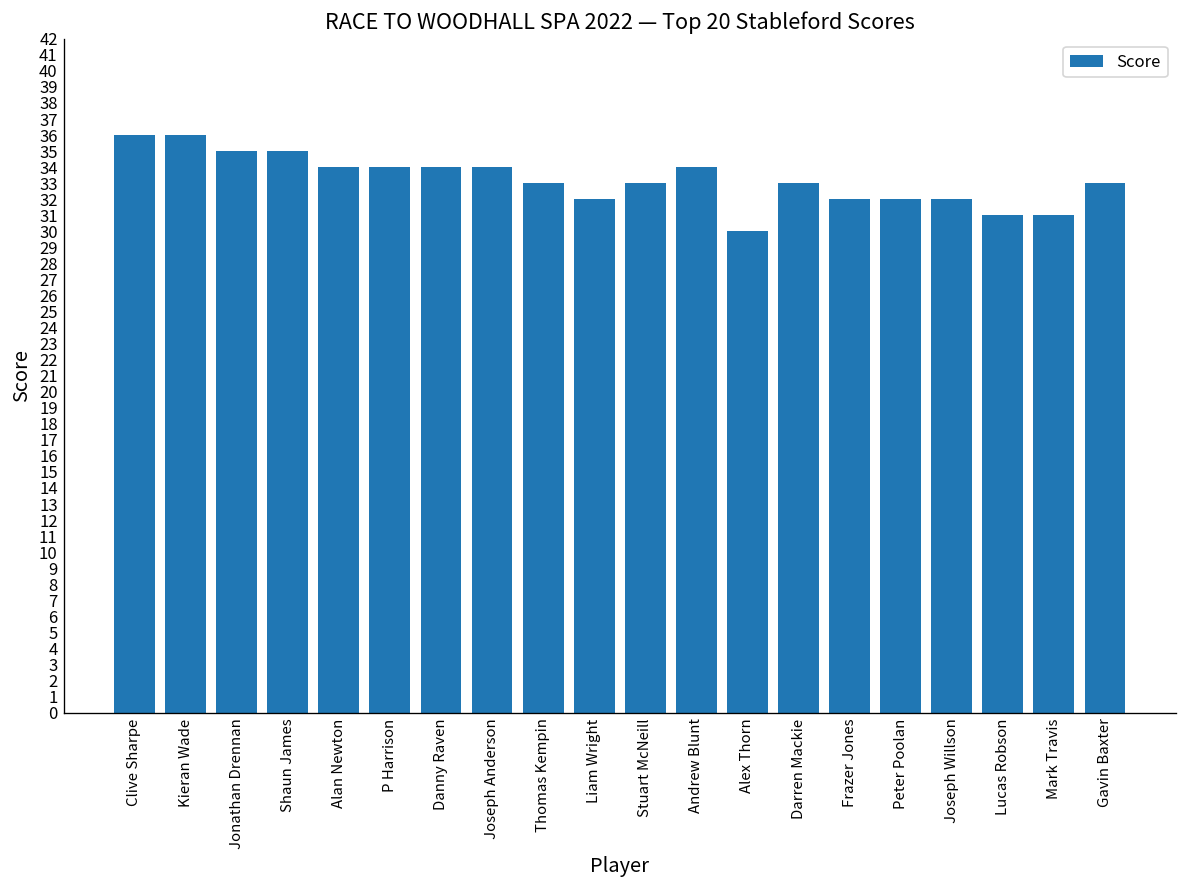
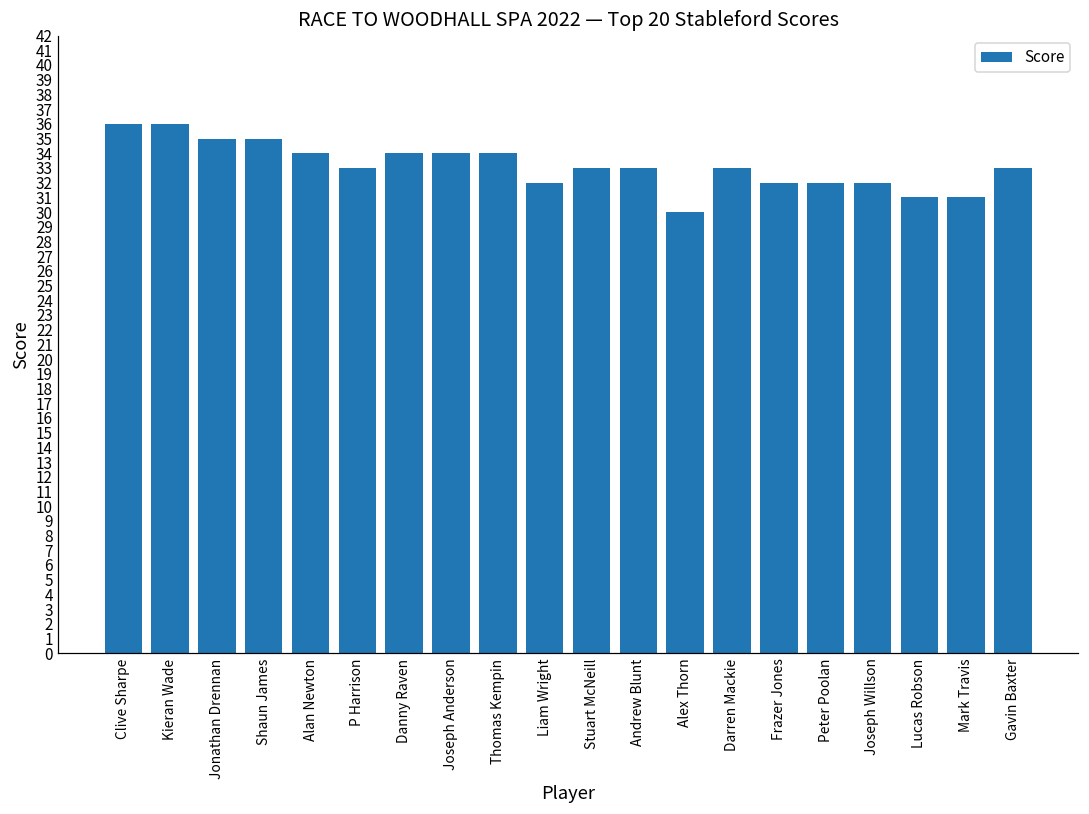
P Harrison: 34 -> 33
Thomas Kempin: 33 -> 34
Andrew Blunt: 34 -> 33
